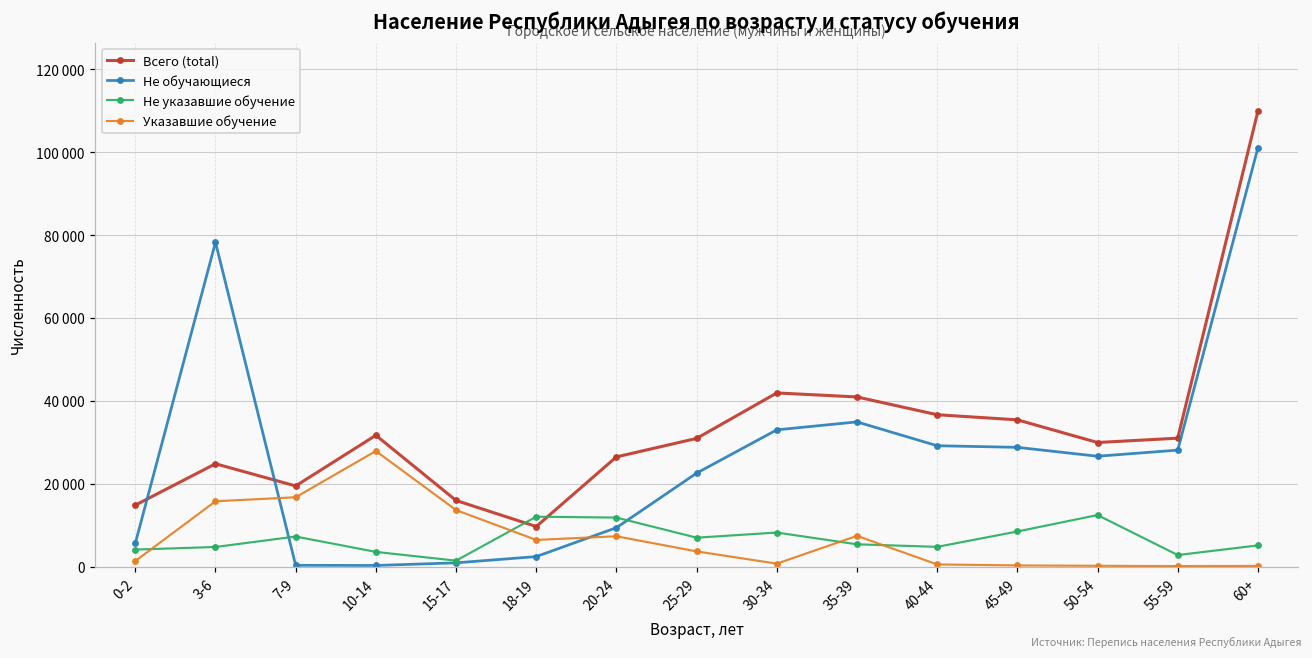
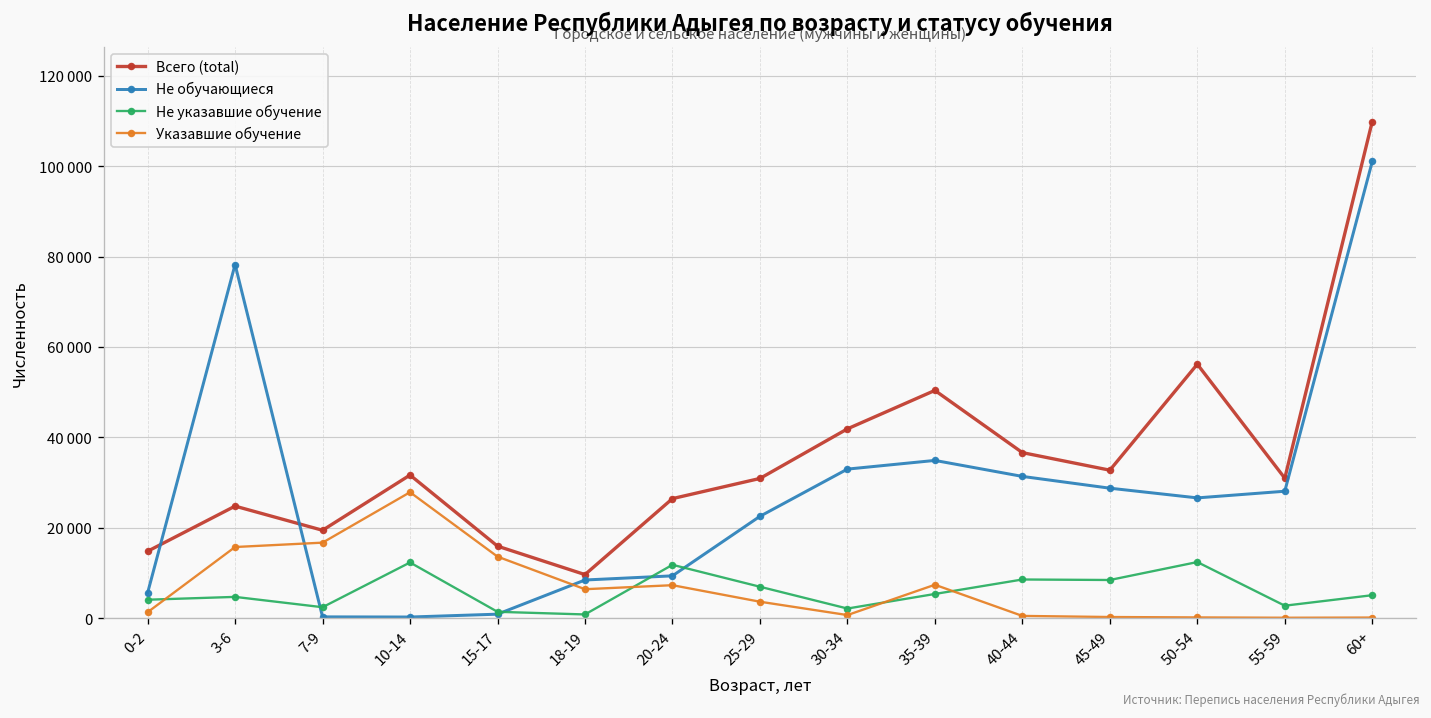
Не указавшие обучение, 7-9: 7000 -> 2000
Не указавшие обучение, 10-14: 4000 -> 12000
Не обучающиеся, 18-19: 2000 -> 8000
Не указавшие обучение, 18-19: 12000 -> 1000
Не указавшие обучение, 30-34: 8000 -> 2000
Всего (total), 35-39: 41000 -> 50000
Не обучающиеся, 40-44: 29000 -> 31000
Не указавшие обучение, 40-44: 5000 -> 9000
Всего (total), 45-49: 35000 -> 33000
Всего (total), 50-54: 30000 -> 56000
